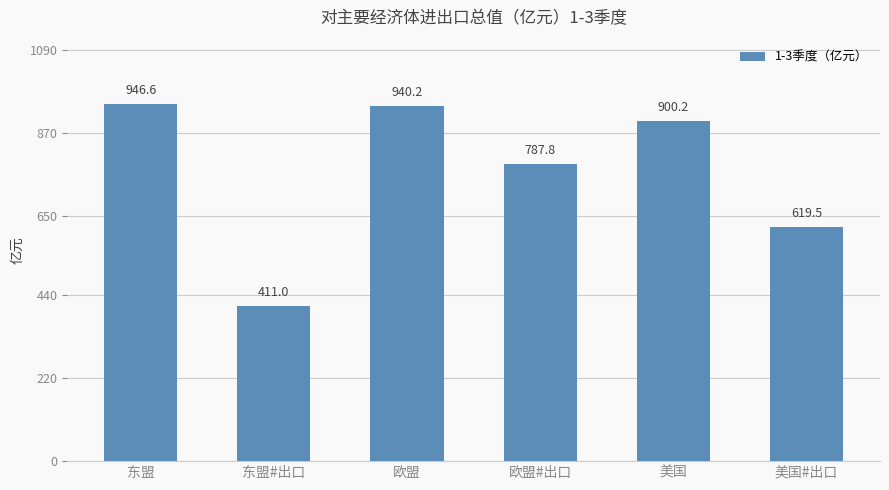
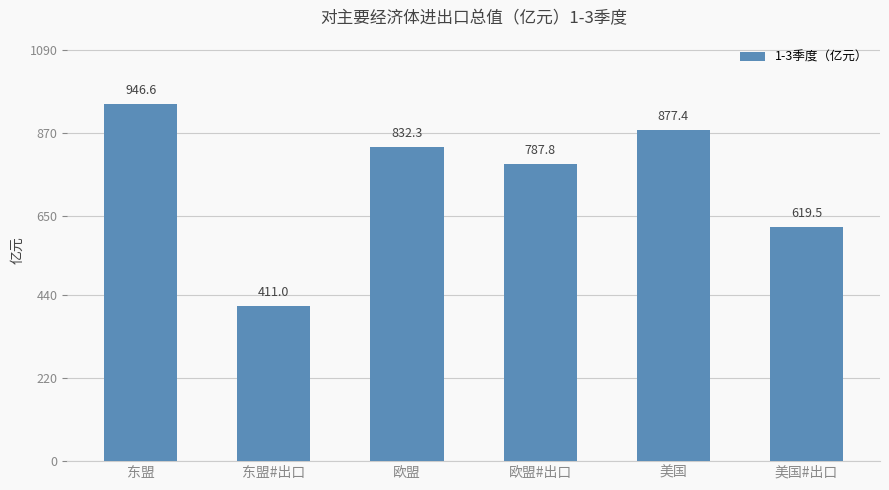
欧盟: 940.2 -> 832.3
美国: 900.2 -> 877.4
